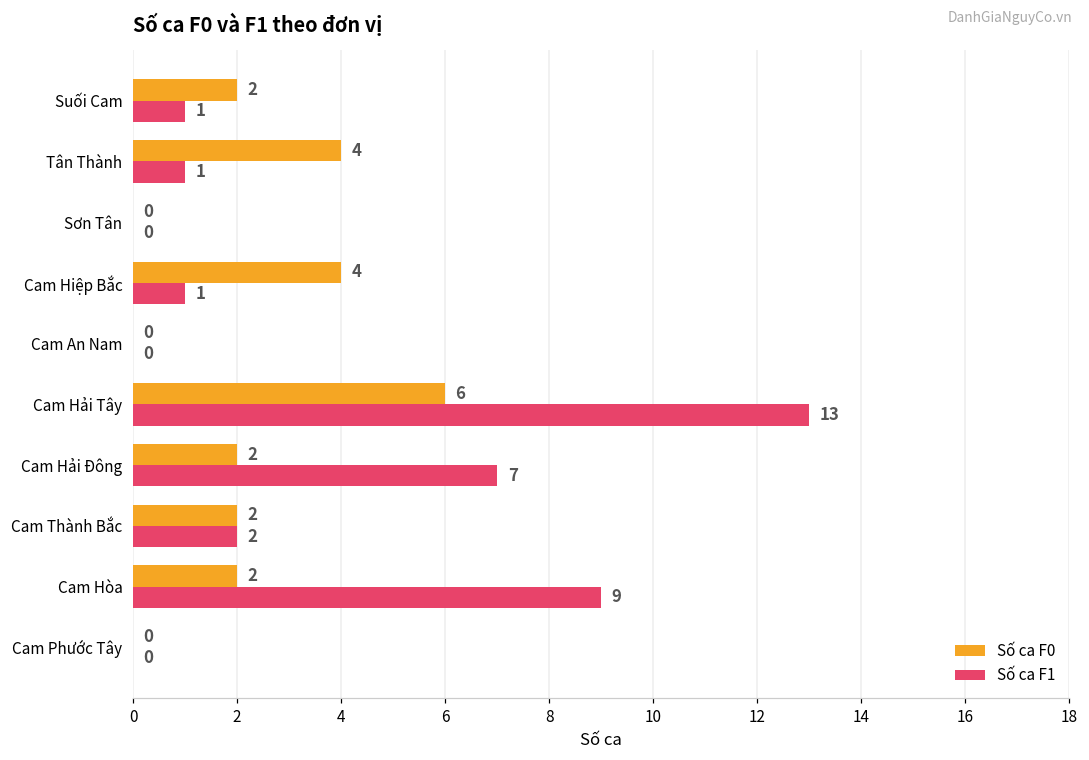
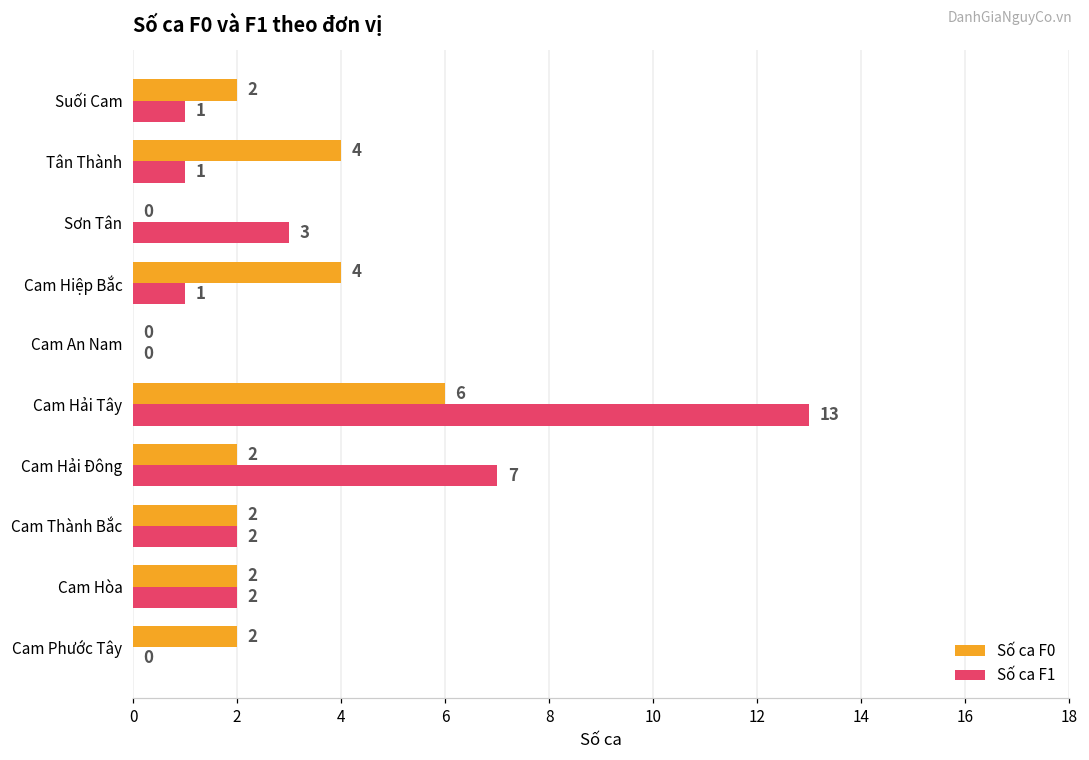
Số ca F1, Sơn Tân: 0 -> 3
Số ca F1, Cam Hòa: 9 -> 2
Số ca F0, Cam Phước Tây: 0 -> 2
